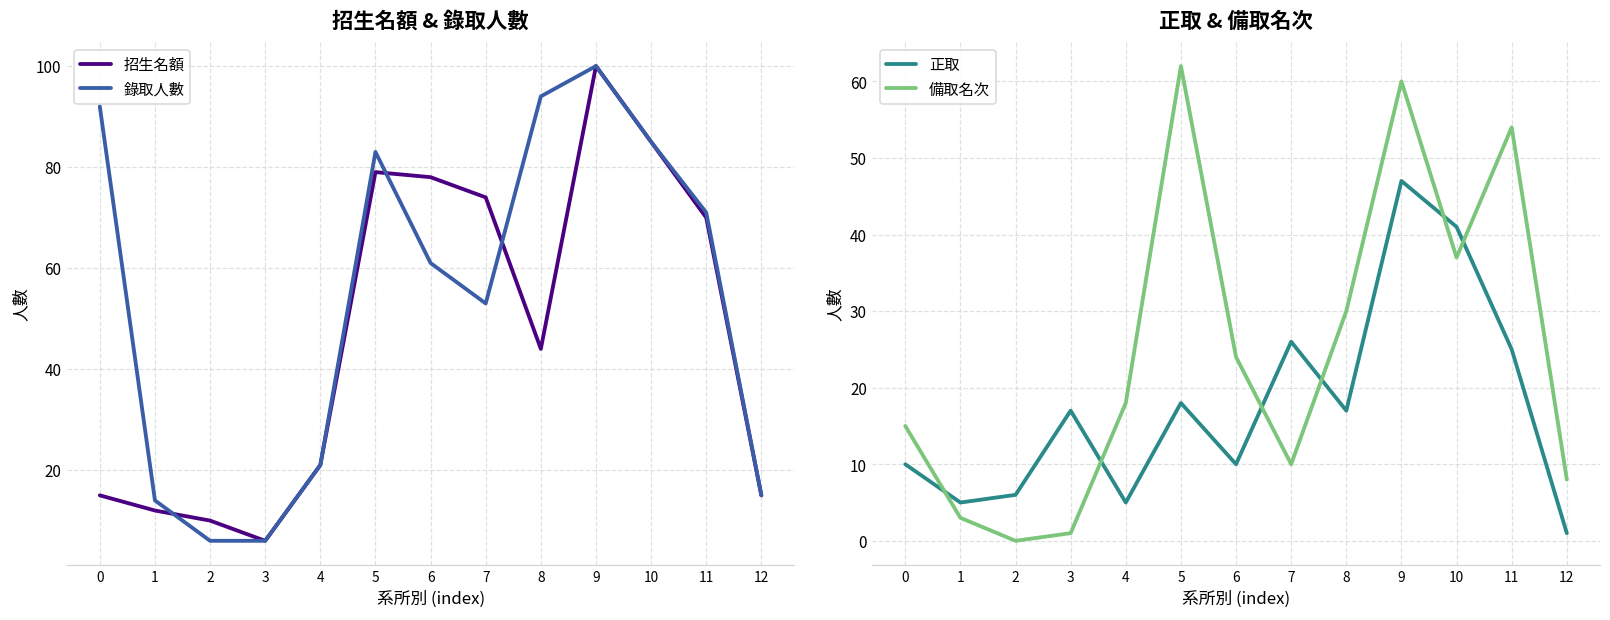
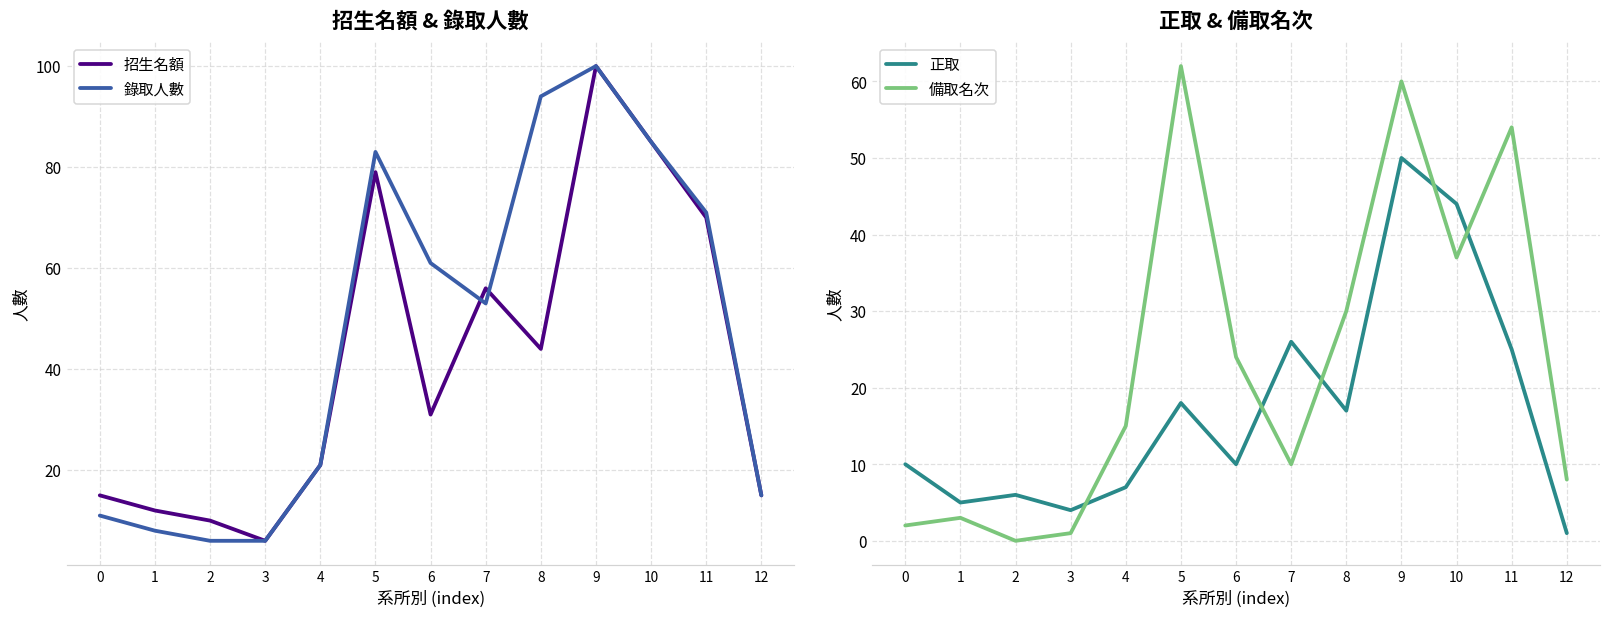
招生名額 & 錄取人數, 錄取人數, 0: 92 -> 11
招生名額 & 錄取人數, 錄取人數, 1: 14 -> 8
招生名額 & 錄取人數, 招生名額, 6: 78 -> 31
招生名額 & 錄取人數, 招生名額, 7: 74 -> 56
正取 & 備取名次, 備取名次, 0: 15 -> 2
正取 & 備取名次, 正取, 3: 17 -> 4
正取 & 備取名次, 正取, 4: 5 -> 7
正取 & 備取名次, 備取名次, 4: 18 -> 15
正取 & 備取名次, 正取, 9: 47 -> 50
正取 & 備取名次, 正取, 10: 41 -> 44
